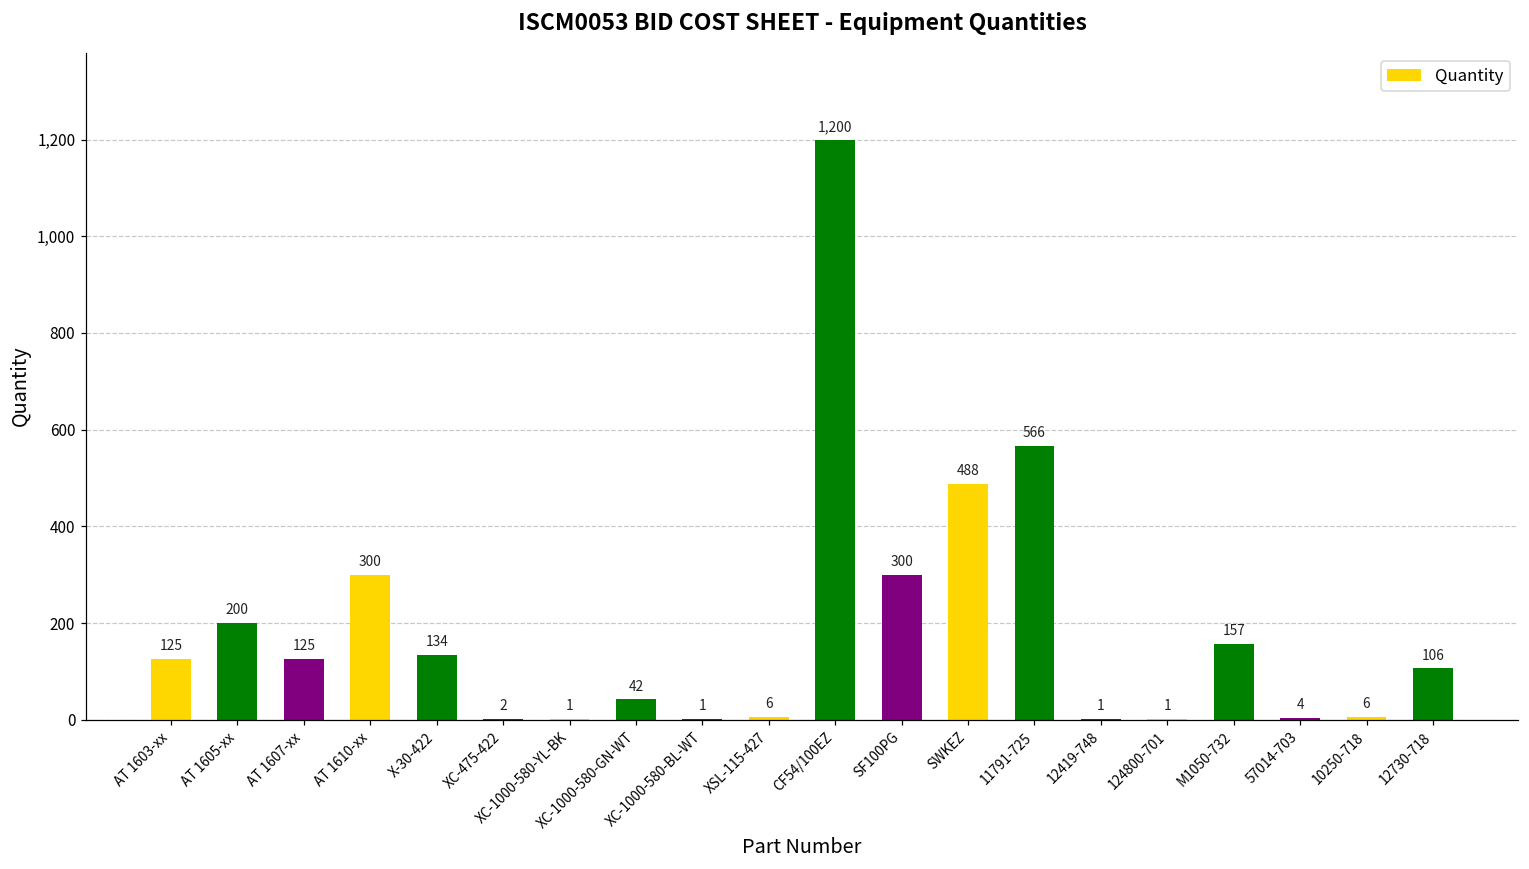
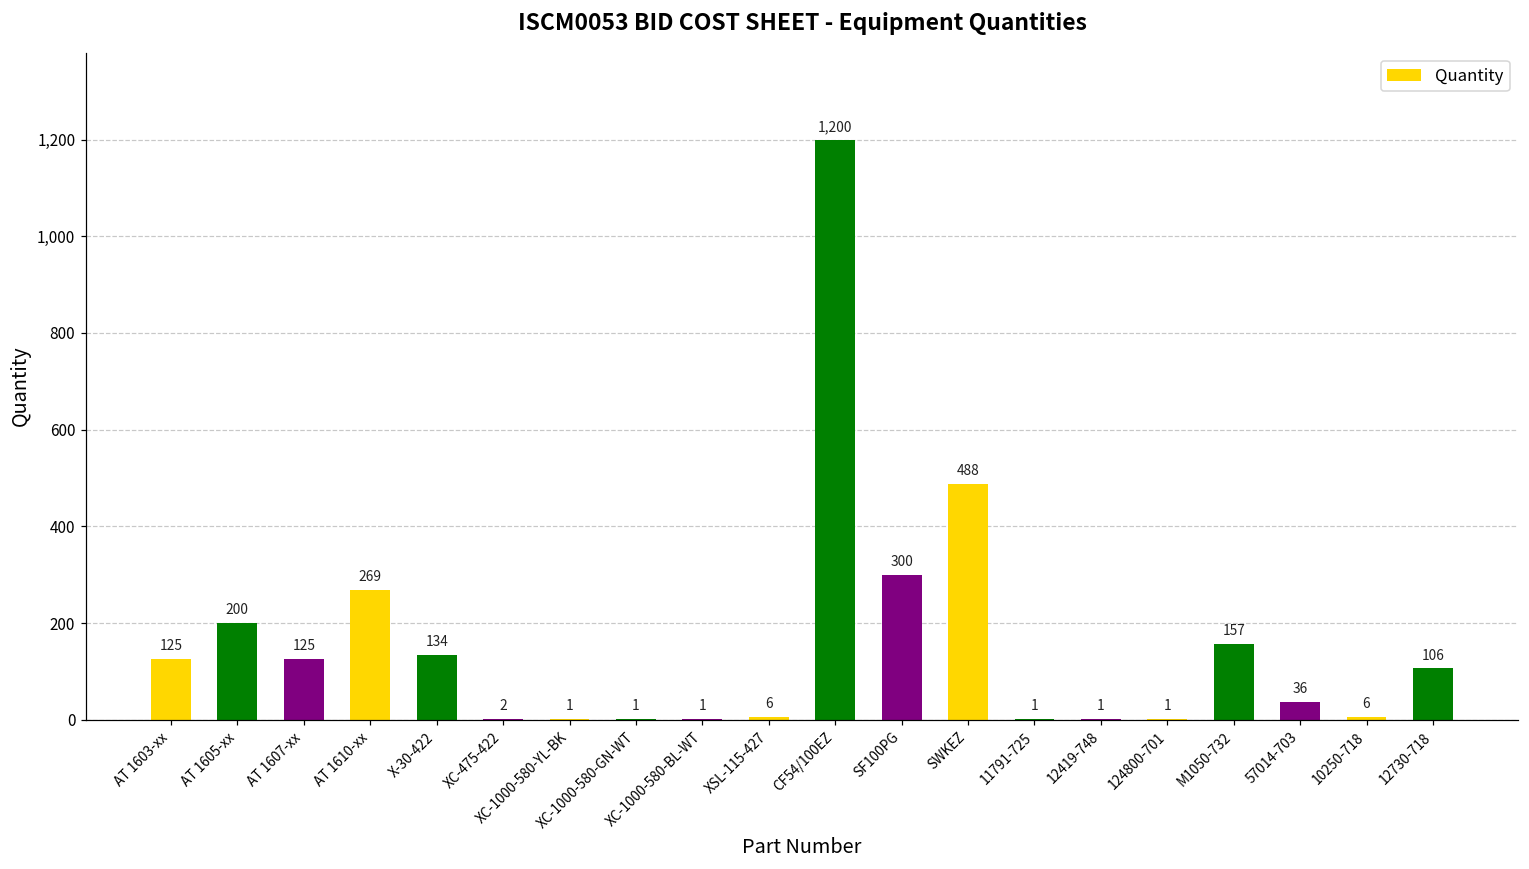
AT 1610-xx: 300 -> 269
XC-1000-580-GN-WT: 42 -> 1
11791-725: 566 -> 1
57014-703: 4 -> 36
